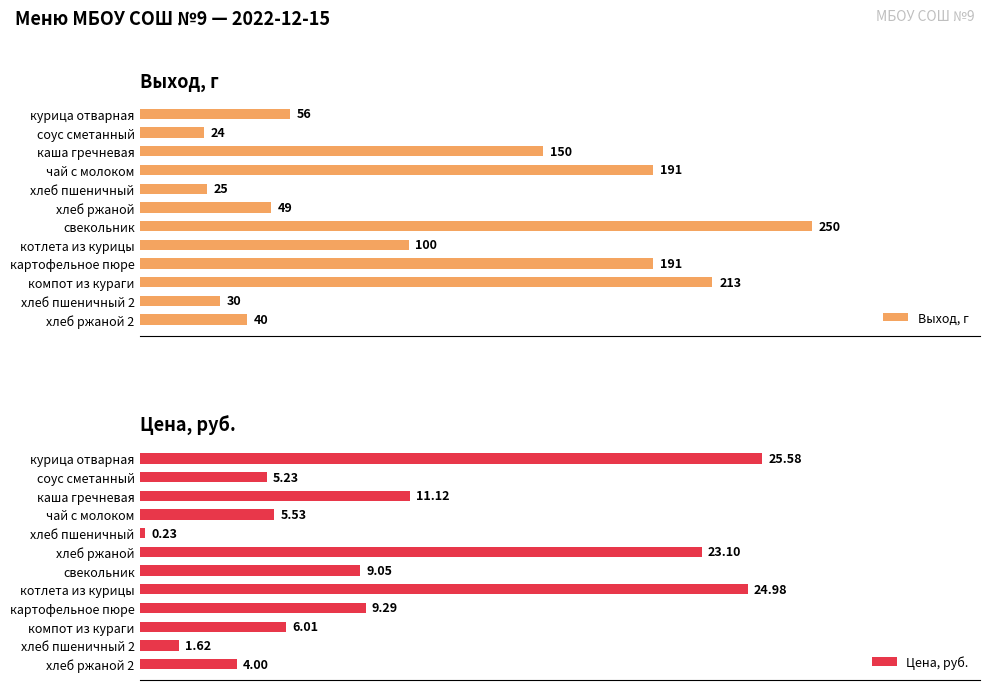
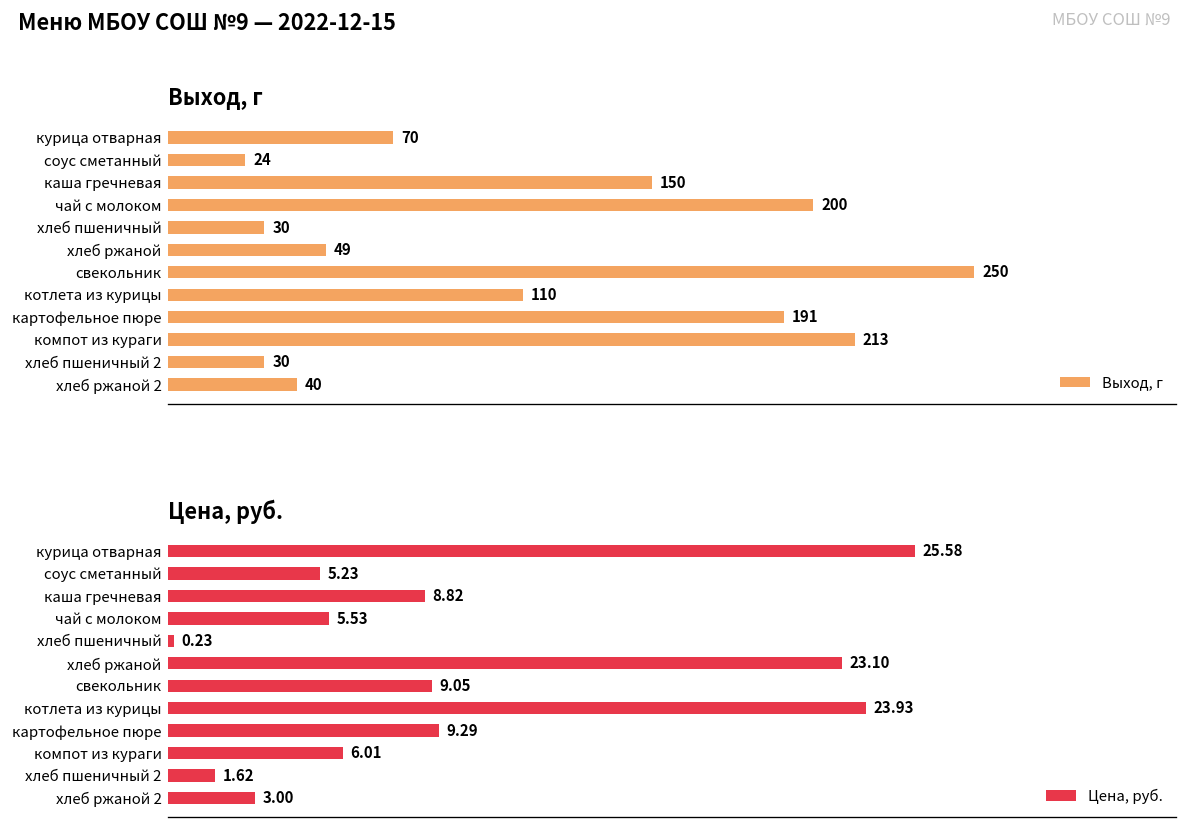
Выход, г, курица отварная: 56 -> 70
Выход, г, чай с молоком: 191 -> 200
Выход, г, хлеб пшеничный: 25 -> 30
Выход, г, котлета из курицы: 100 -> 110
Цена, руб., каша гречневая: 11.12 -> 8.82
Цена, руб., котлета из курицы: 24.98 -> 23.93
Цена, руб., хлеб ржаной 2: 4.00 -> 3.00
